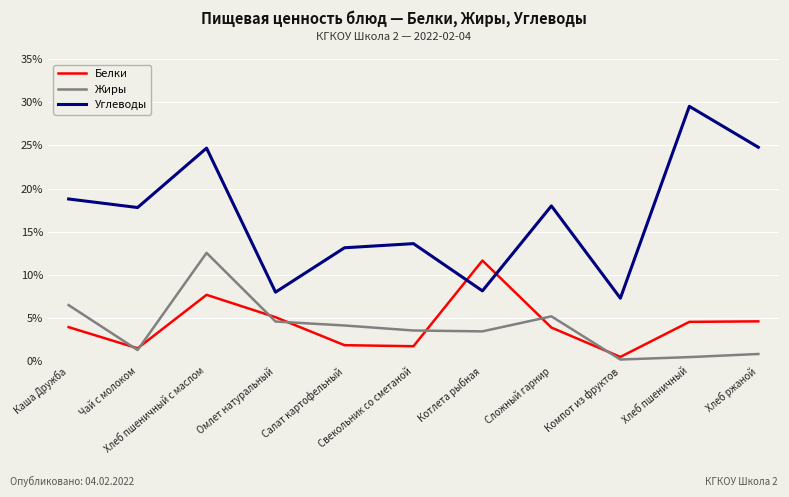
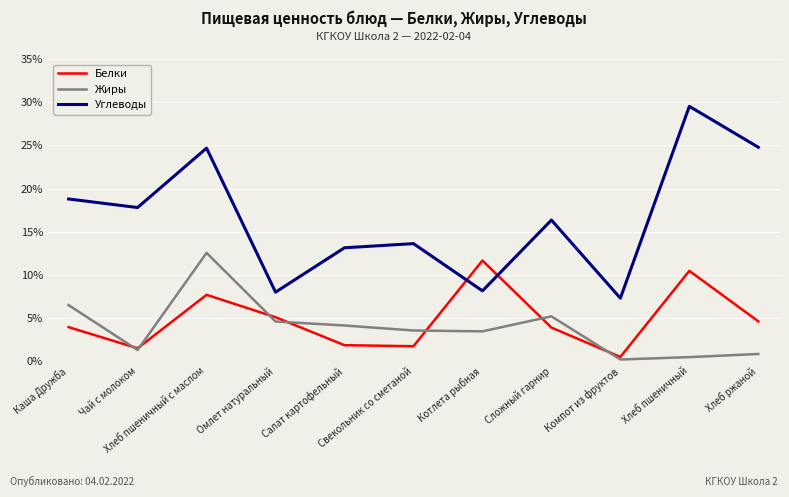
Углеводы, Сложный гарнир: 18% -> 16%
Белки, Хлеб пшеничный: 5% -> 10%
